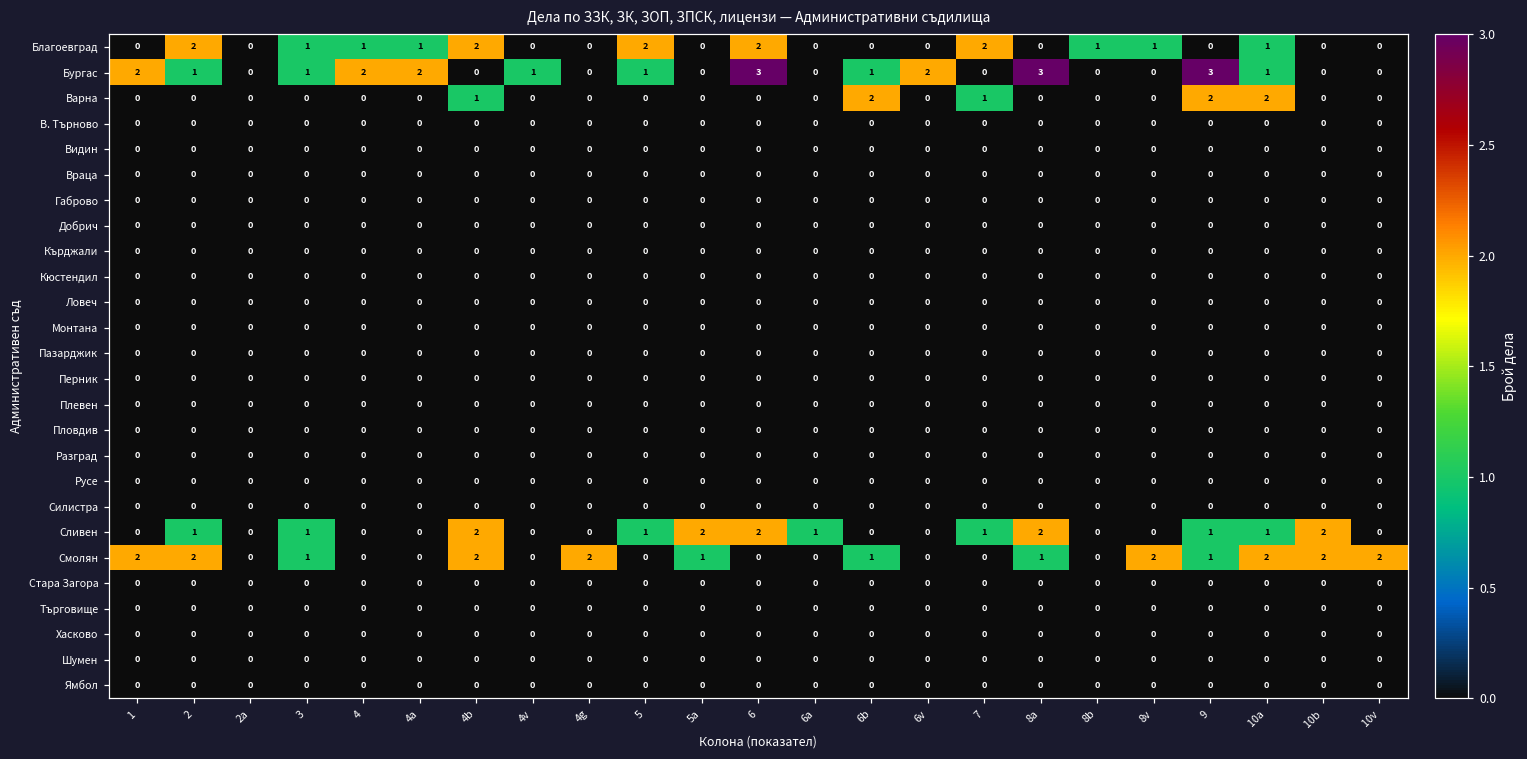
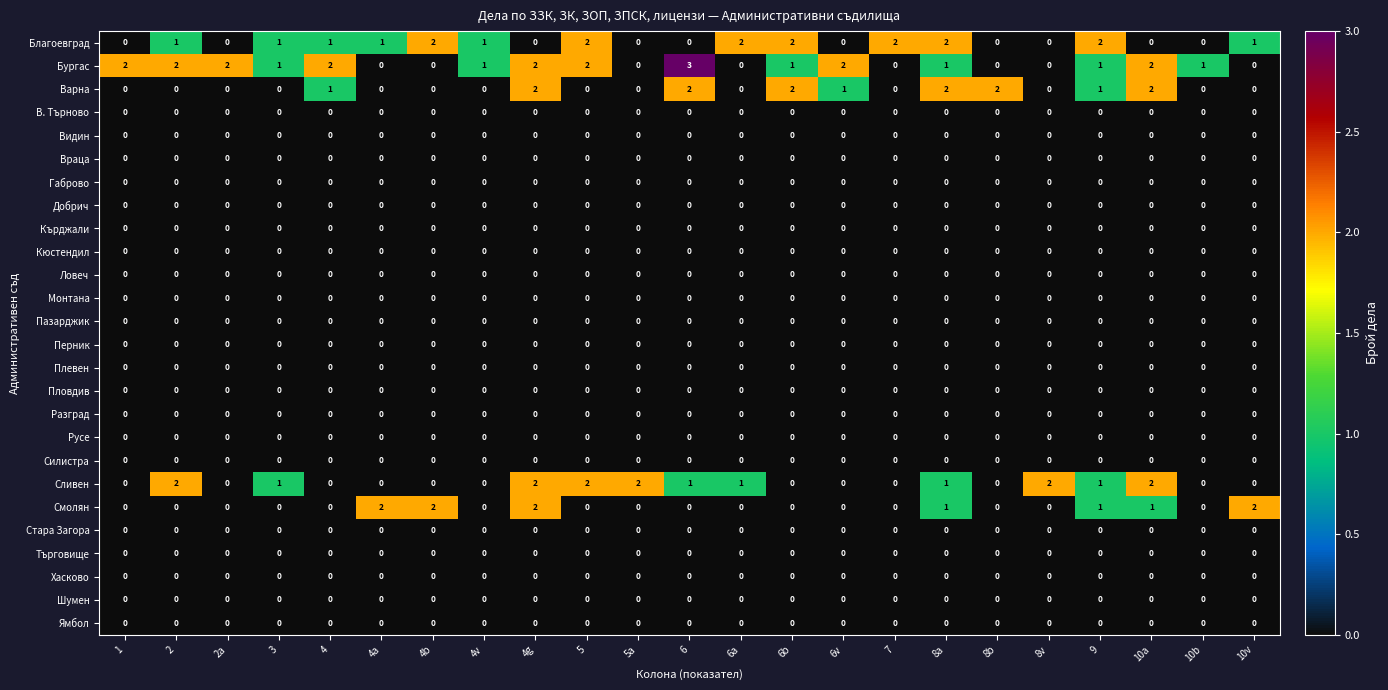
Благоевград, 2: 2 -> 1
Благоевград, 4v: 0 -> 1
Благоевград, 6: 2 -> 0
Благоевград, 6a: 0 -> 2
Благоевград, 6b: 0 -> 2
Благоевград, 8a: 0 -> 2
Благоевград, 8b: 1 -> 0
Благоевград, 8v: 1 -> 0
Благоевград, 9: 0 -> 2
Благоевград, 10a: 1 -> 0
Благоевград, 10v: 0 -> 1
Бургас, 2: 1 -> 2
Бургас, 2a: 0 -> 2
Бургас, 4a: 2 -> 0
Бургас, 4g: 0 -> 2
Бургас, 5: 1 -> 2
Бургас, 8a: 3 -> 1
Бургас, 9: 3 -> 1
Бургас, 10a: 1 -> 2
Бургас, 10b: 0 -> 1
Варна, 4: 0 -> 1
Варна, 4b: 1 -> 0
Варна, 4g: 0 -> 2
Варна, 6: 0 -> 2
Варна, 6v: 0 -> 1
Варна, 7: 1 -> 0
Варна, 8a: 0 -> 2
Варна, 8b: 0 -> 2
Варна, 9: 2 -> 1
Сливен, 2: 1 -> 2
Сливен, 4b: 2 -> 0
Сливен, 4g: 0 -> 2
Сливен, 5: 1 -> 2
Сливен, 6: 2 -> 1
Сливен, 7: 1 -> 0
Сливен, 8a: 2 -> 1
Сливен, 8v: 0 -> 2
Сливен, 10a: 1 -> 2
Сливен, 10b: 2 -> 0
Смолян, 1: 2 -> 0
Смолян, 2: 2 -> 0
Смолян, 3: 1 -> 0
Смолян, 4a: 0 -> 2
Смолян, 5a: 1 -> 0
Смолян, 6b: 1 -> 0
Смолян, 8v: 2 -> 0
Смолян, 10a: 2 -> 1
Смолян, 10b: 2 -> 0
